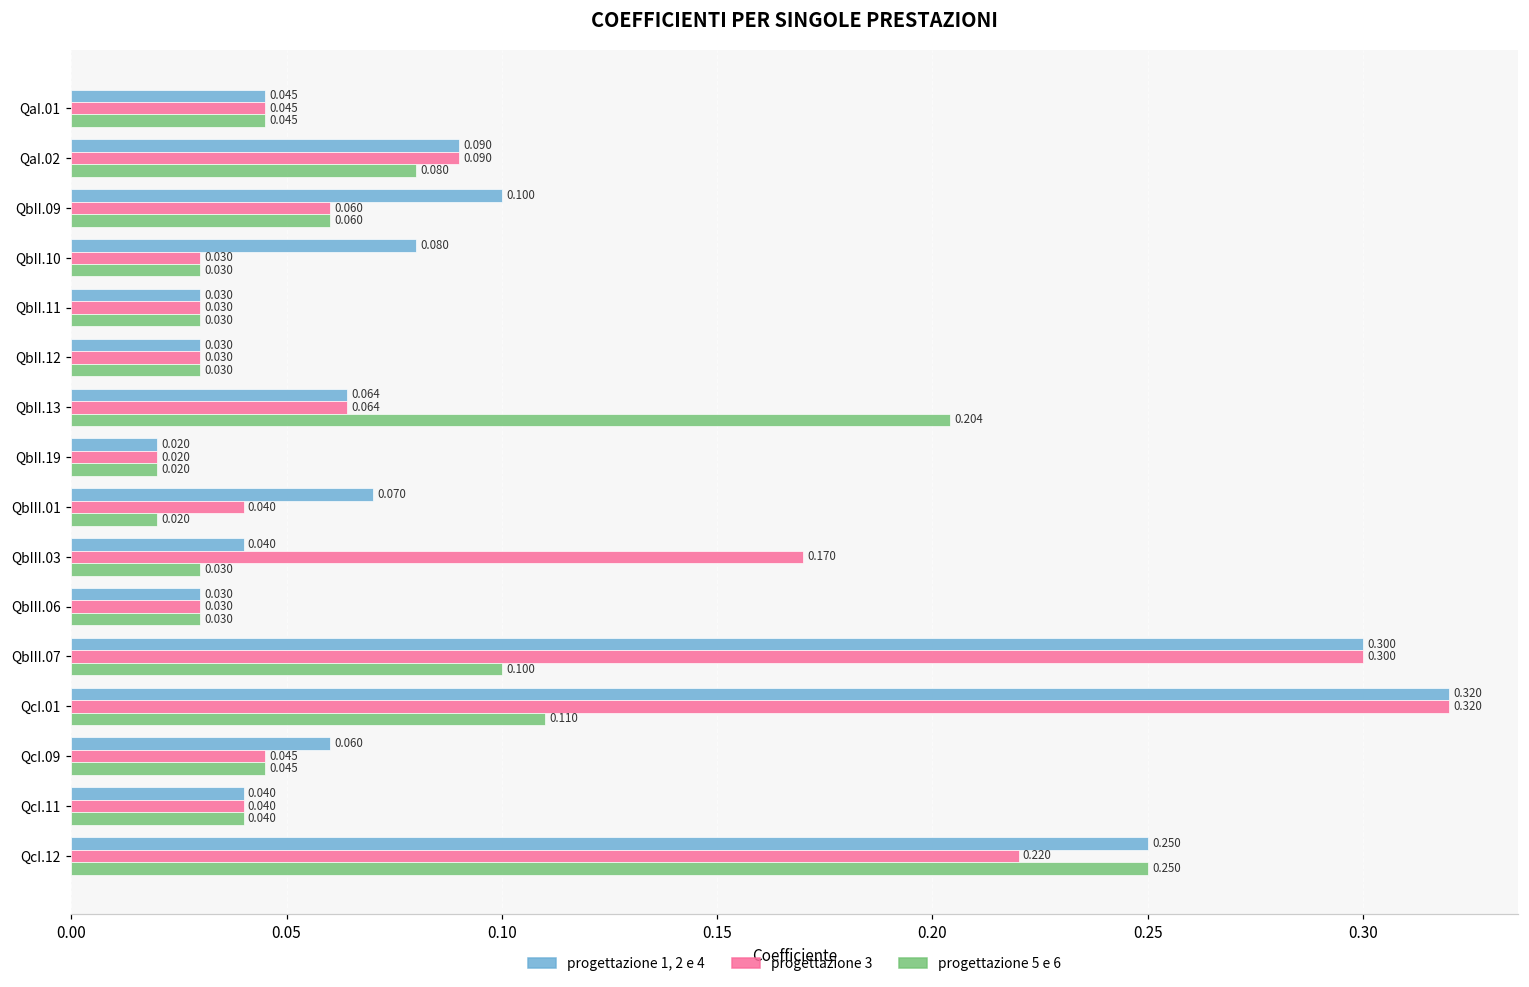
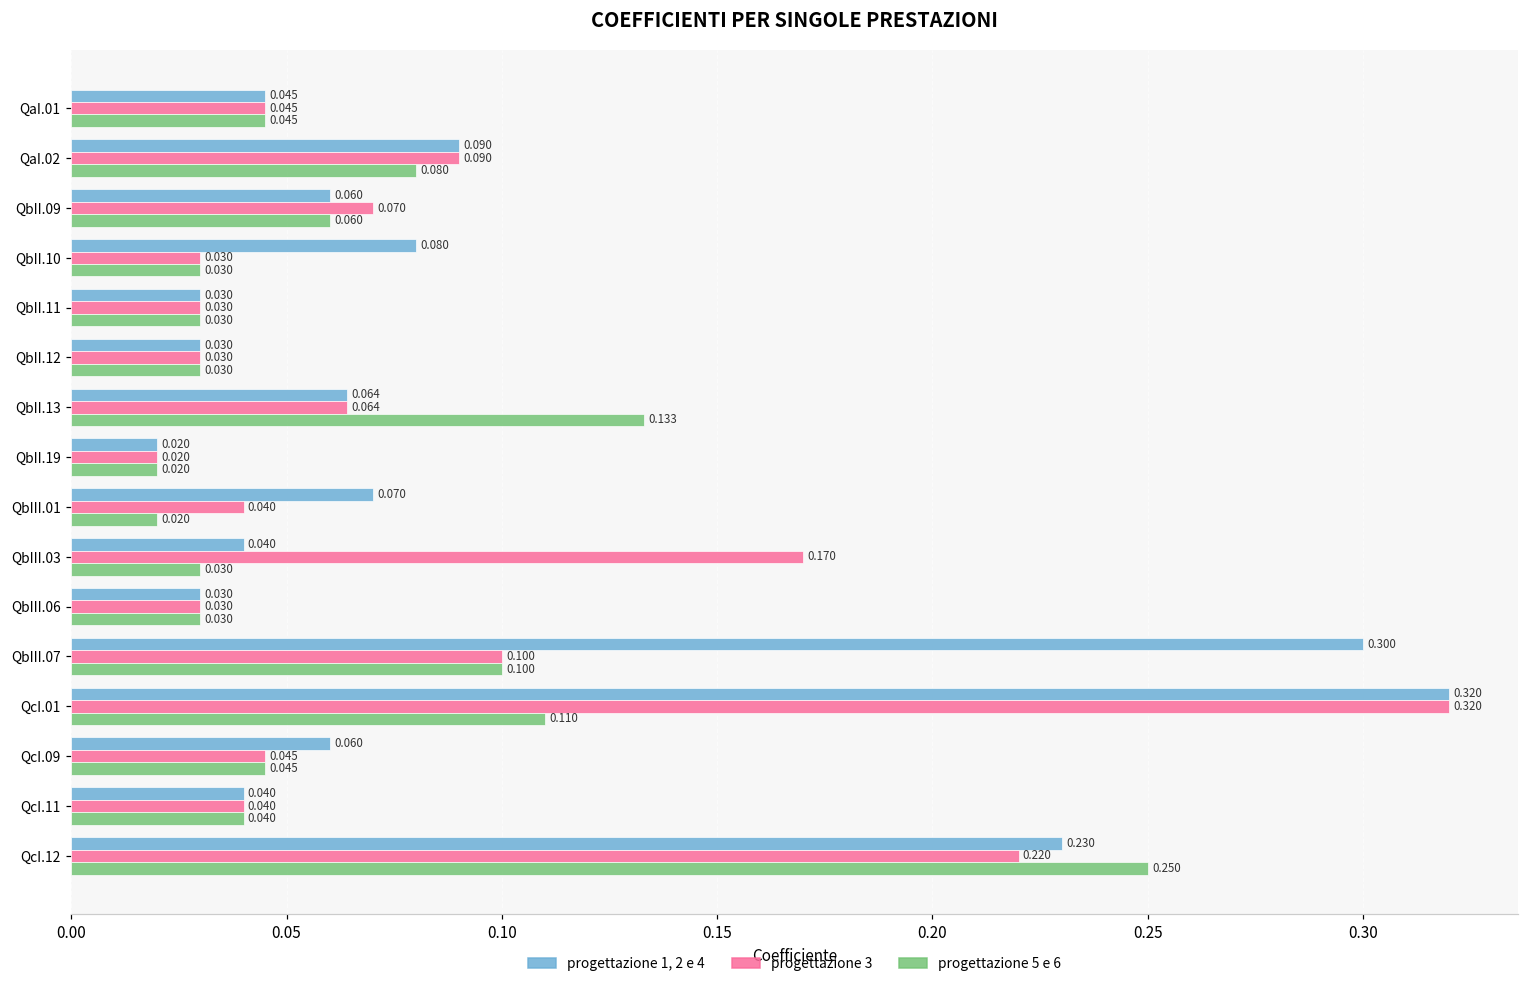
progettazione 1, 2 e 4, QbII.09: 0.100 -> 0.060
progettazione 3, QbII.09: 0.060 -> 0.070
progettazione 5 e 6, QbII.13: 0.204 -> 0.133
progettazione 3, QbIII.07: 0.300 -> 0.100
progettazione 1, 2 e 4, QcI.12: 0.250 -> 0.230
